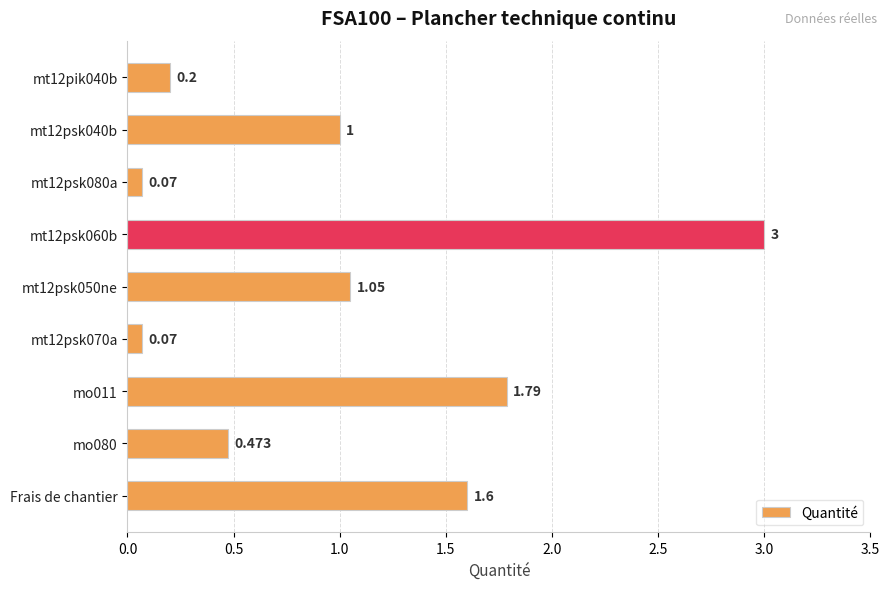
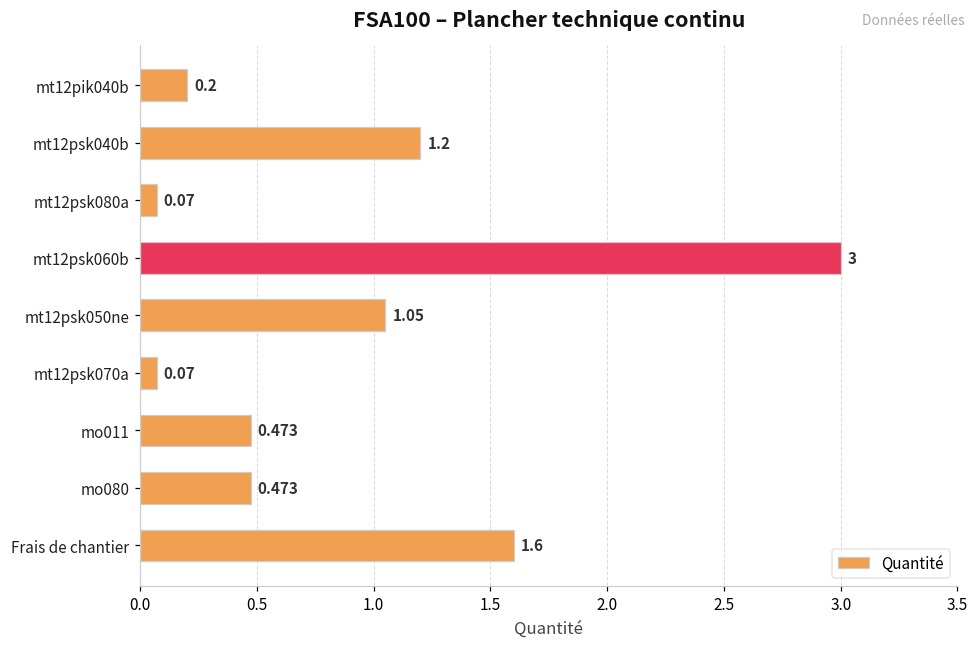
mt12psk040b: 1 -> 1.2
mo011: 1.79 -> 0.473
